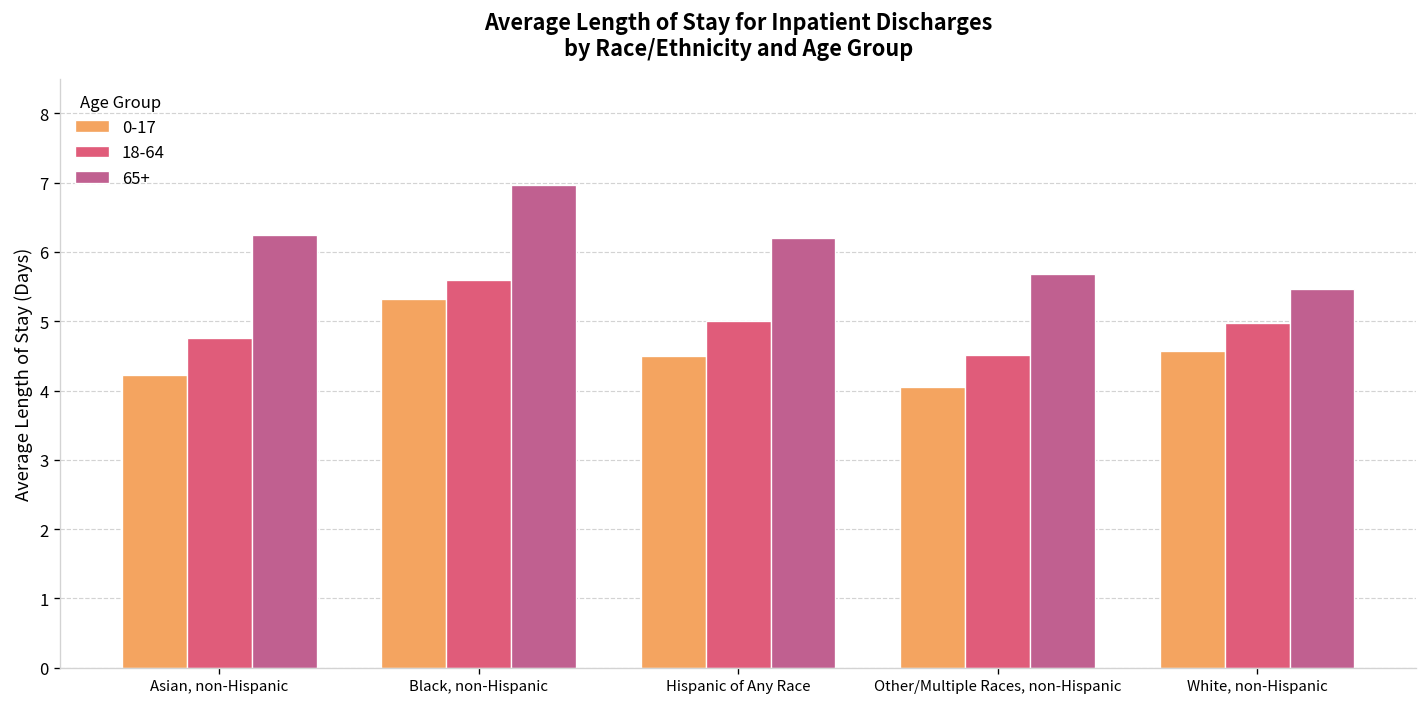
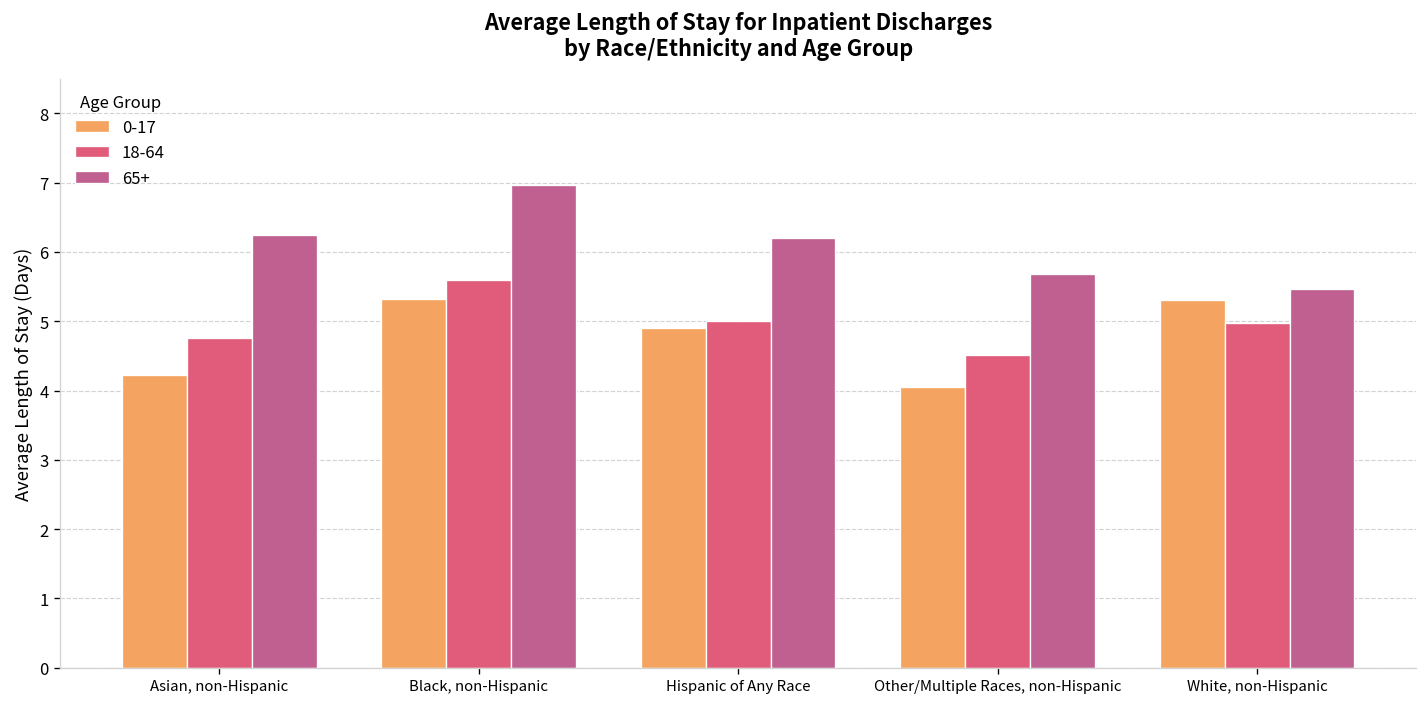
0-17, Hispanic of Any Race: 4.5 -> 4.9
0-17, White, non-Hispanic: 4.6 -> 5.3
